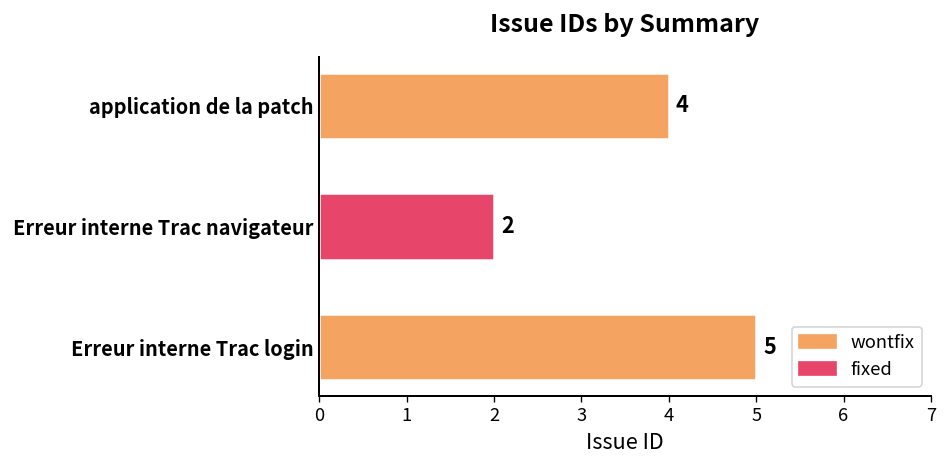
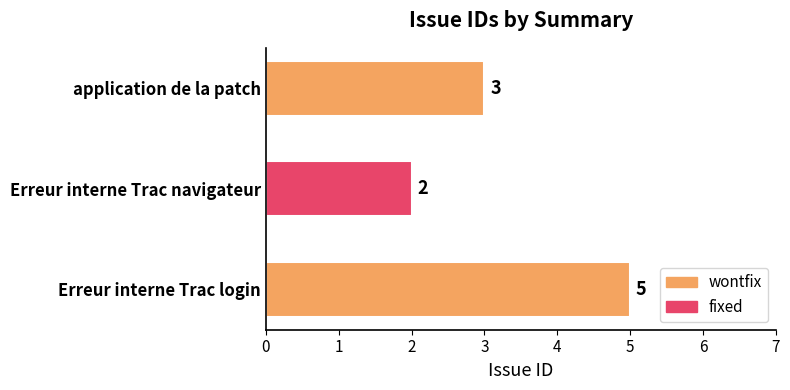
application de la patch: 4 -> 3
